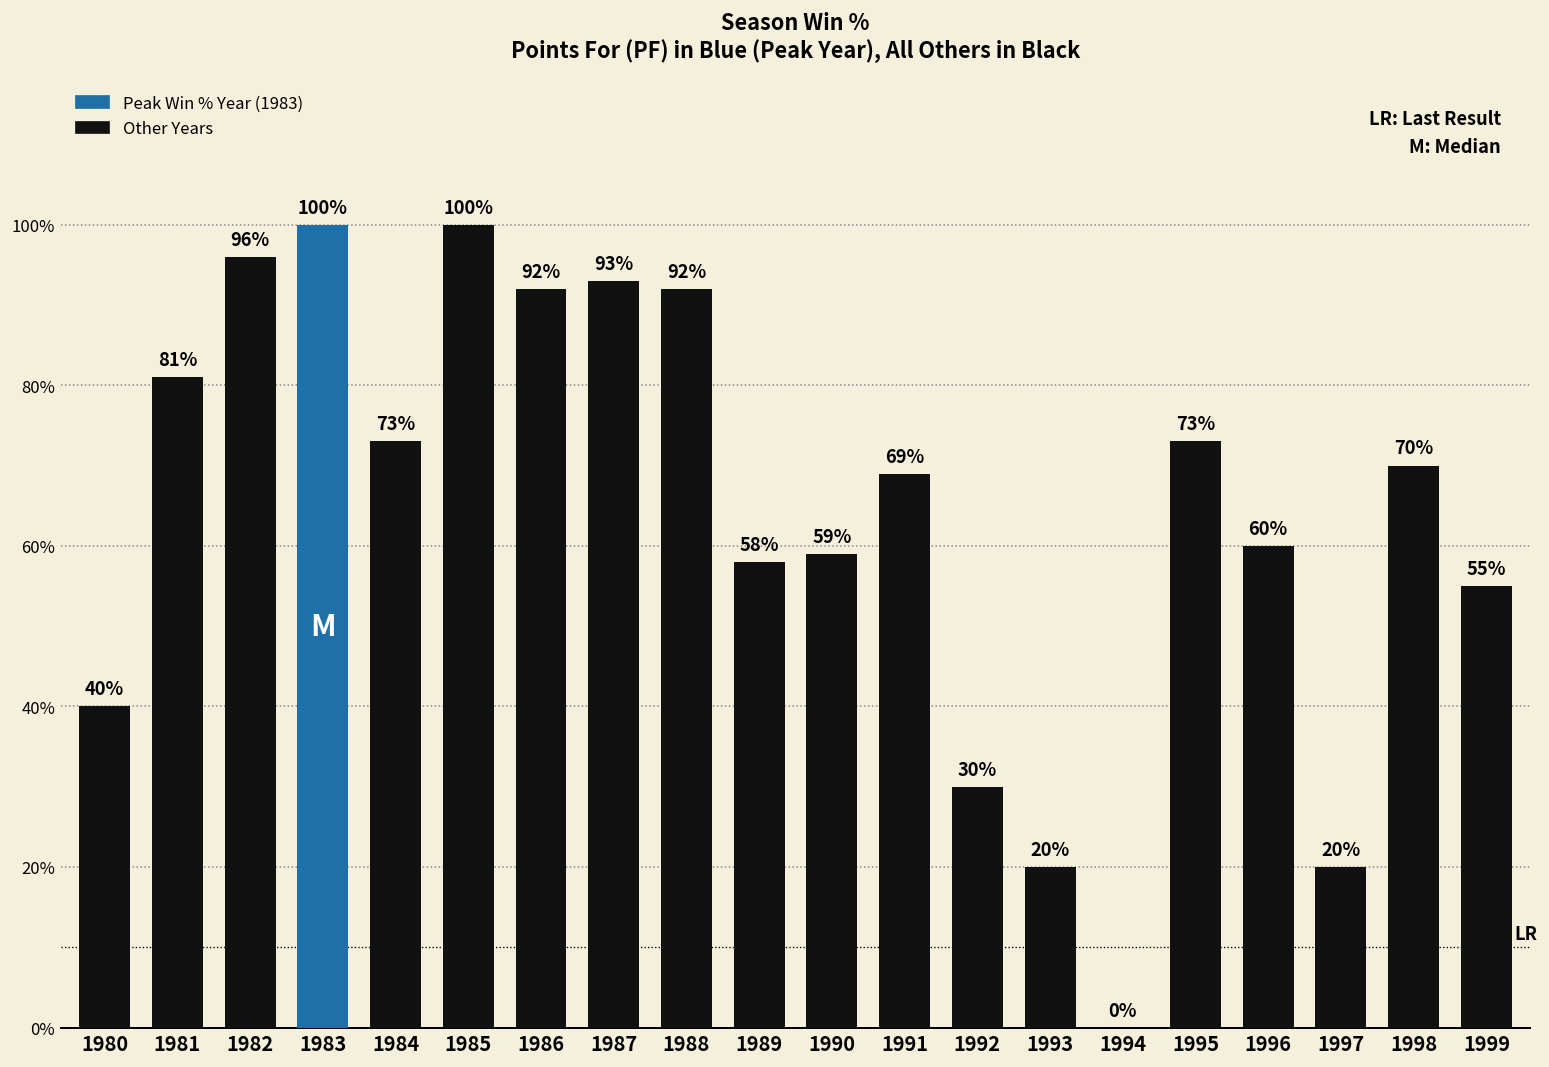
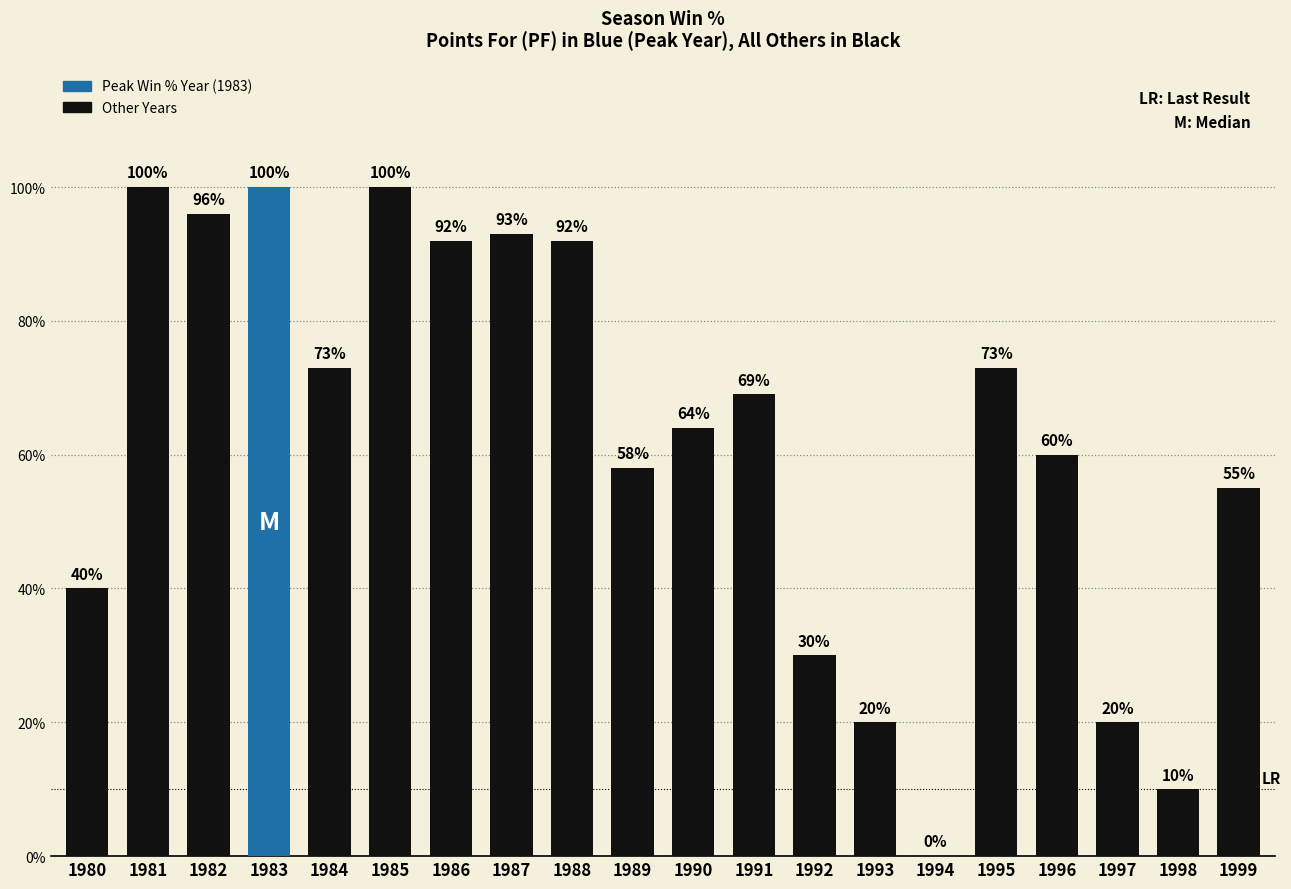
1981: 81% -> 100%
1990: 59% -> 64%
1998: 70% -> 10%
